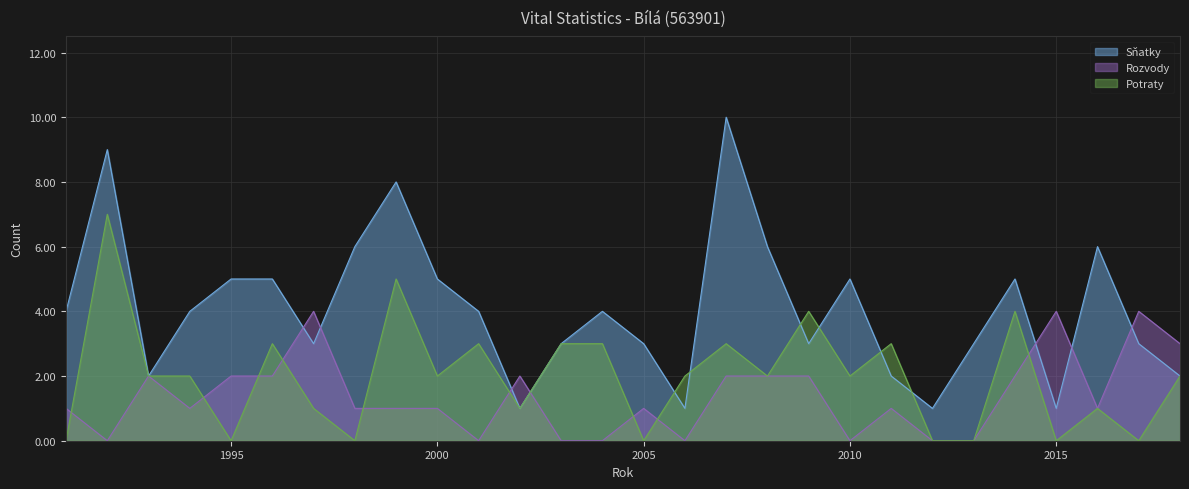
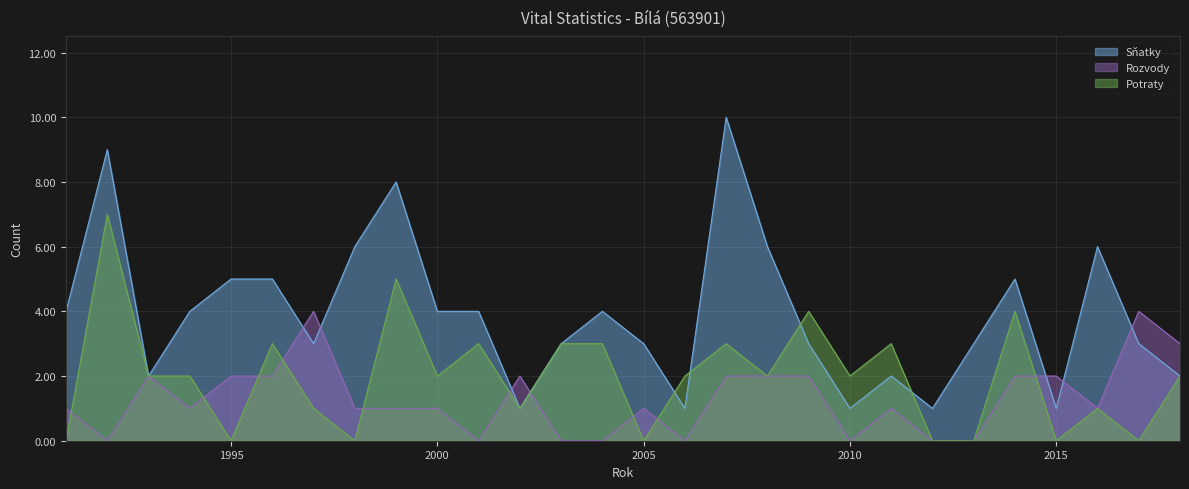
Sňatky, 2000: 5 -> 4
Sňatky, 2010: 5 -> 1
Rozvody, 2015: 4 -> 2
